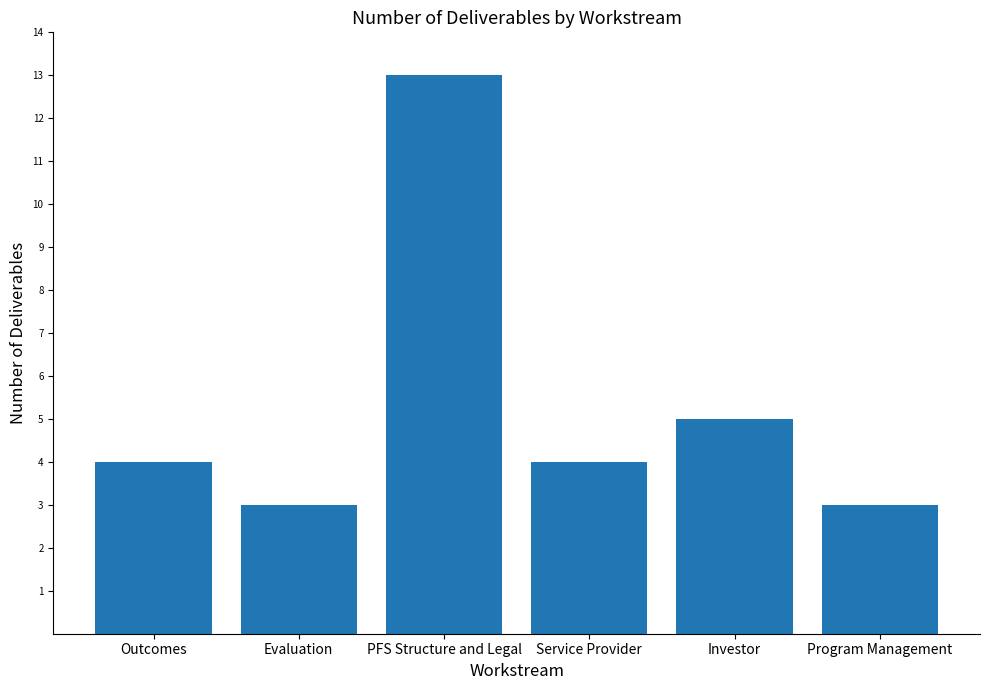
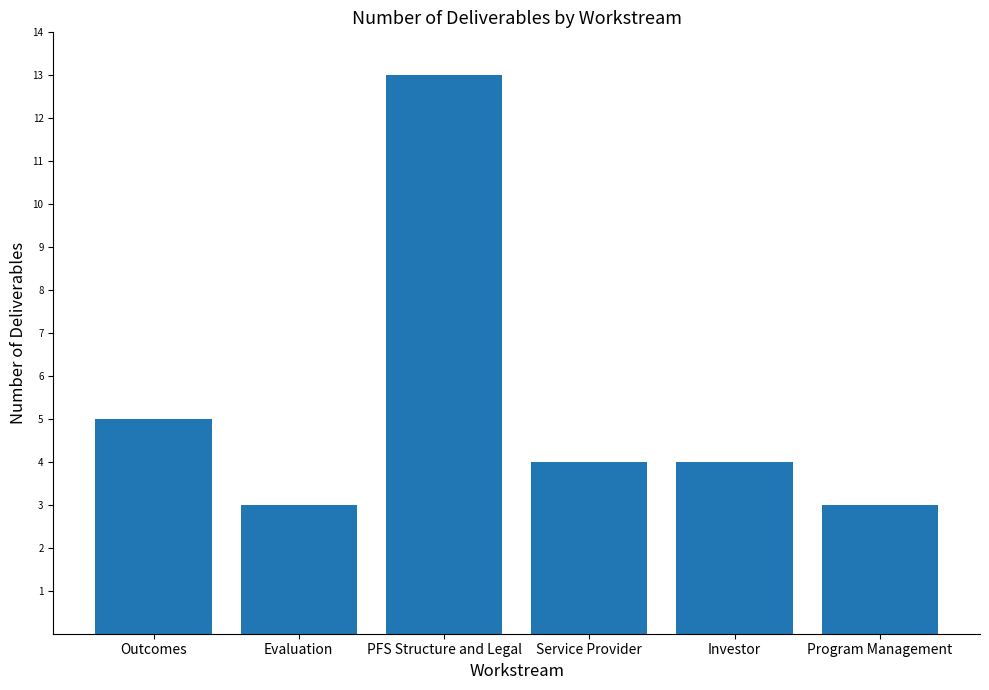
Outcomes: 4 -> 5
Investor: 5 -> 4
